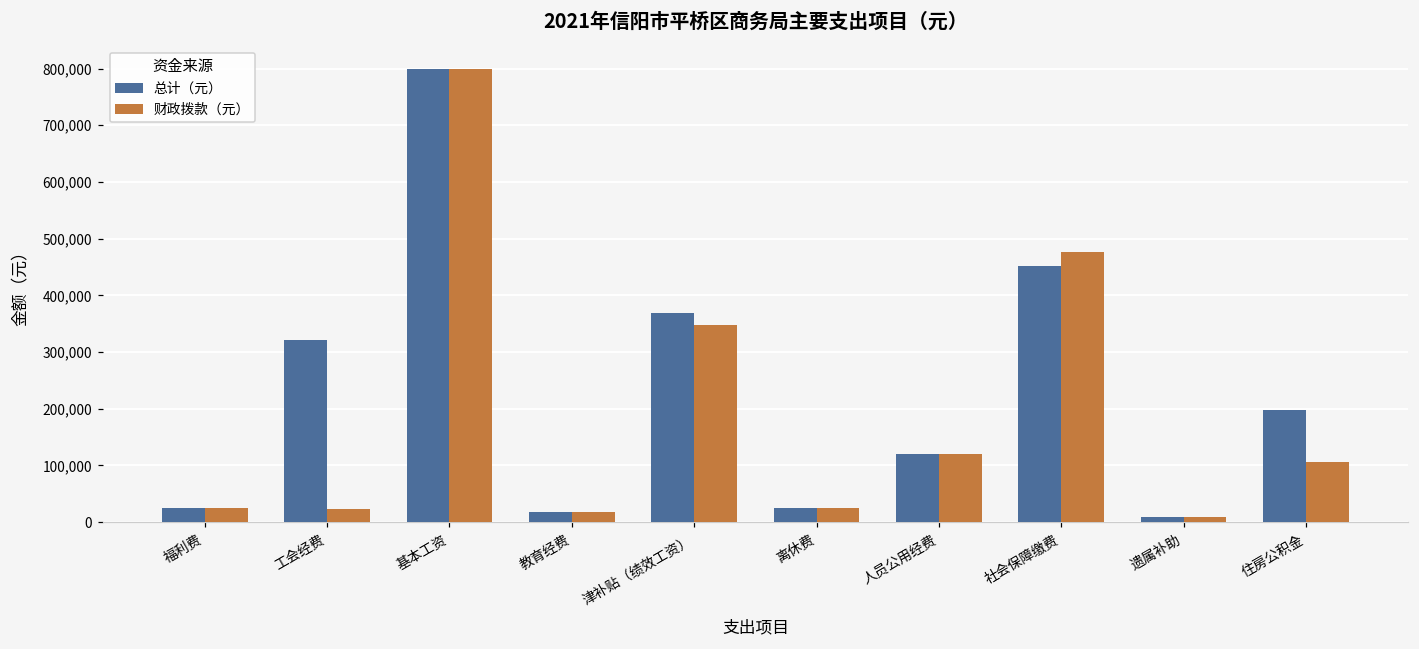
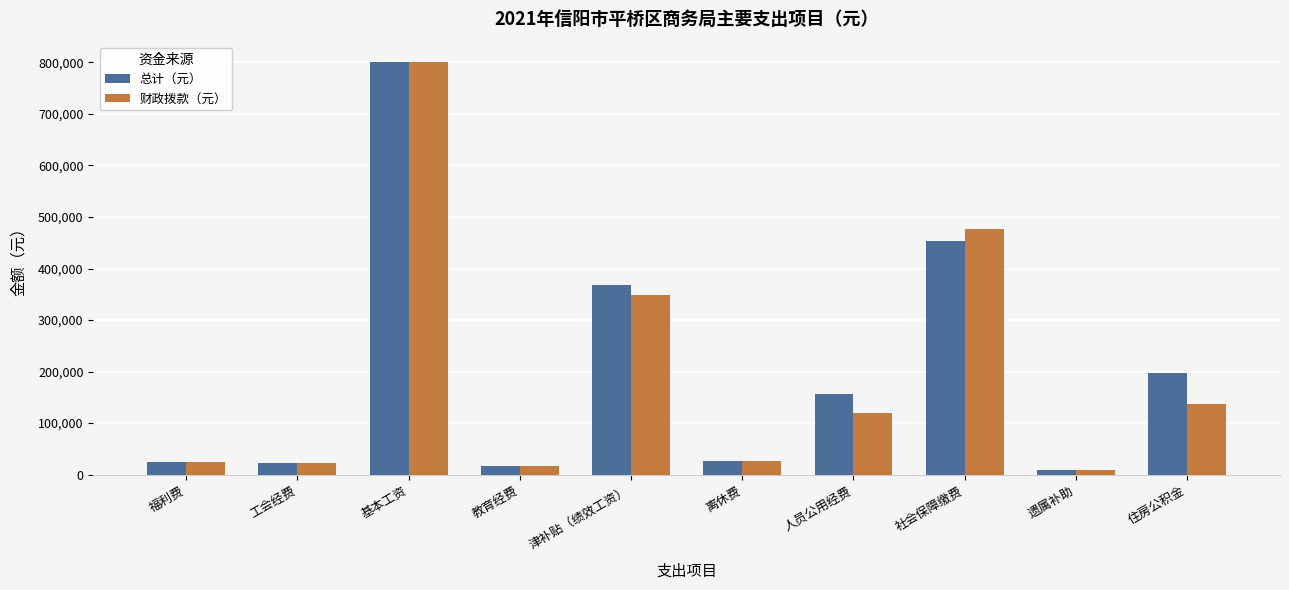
总计（元）, 工会经费: 320,000 -> 20,000
总计（元）, 人员公用经费: 120,000 -> 160,000
财政拨款（元）, 住房公积金: 110,000 -> 140,000
